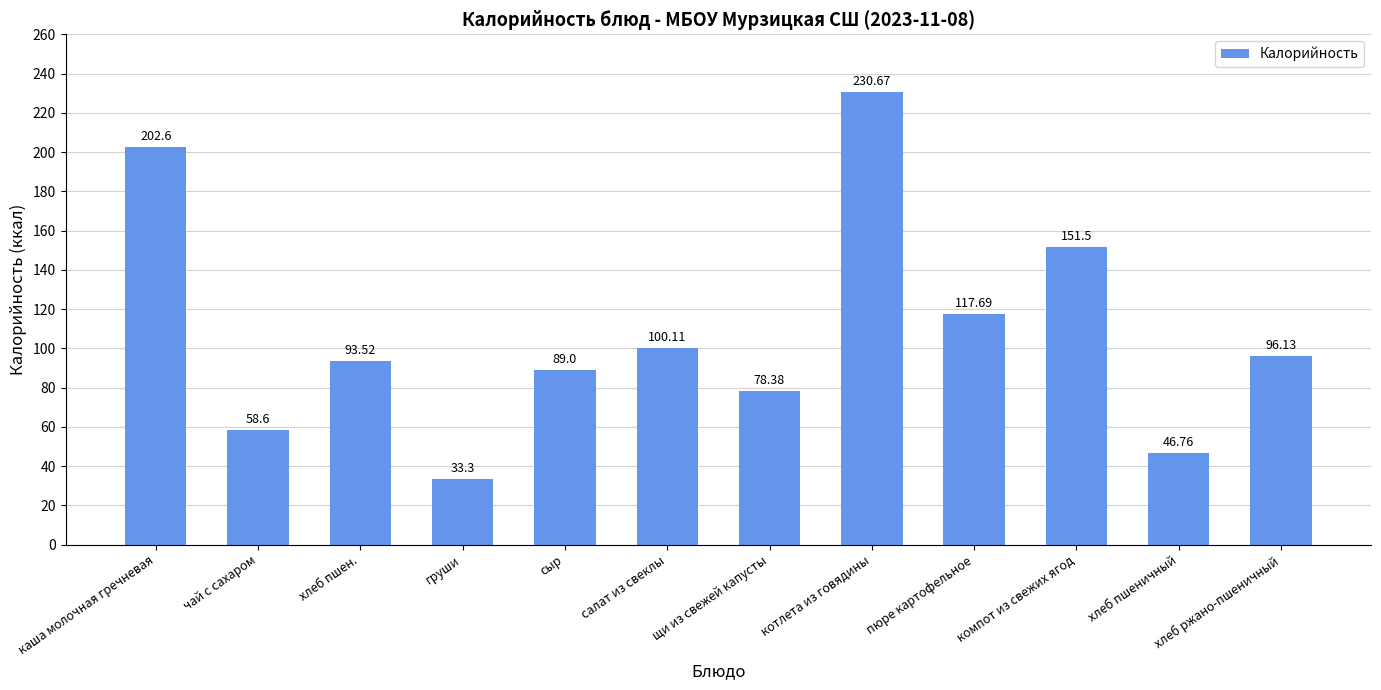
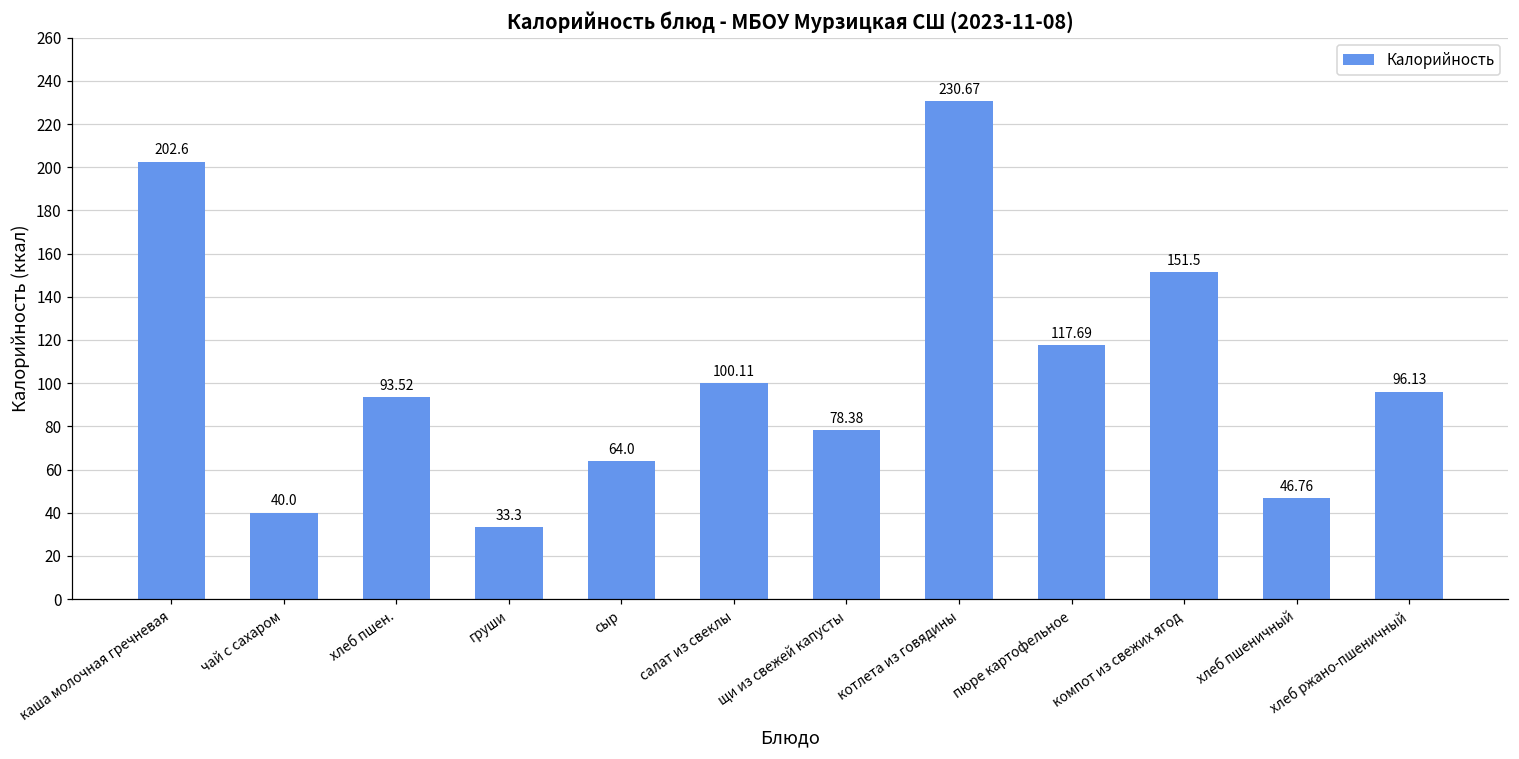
чай с сахаром: 58.6 -> 40.0
сыр: 89.0 -> 64.0
